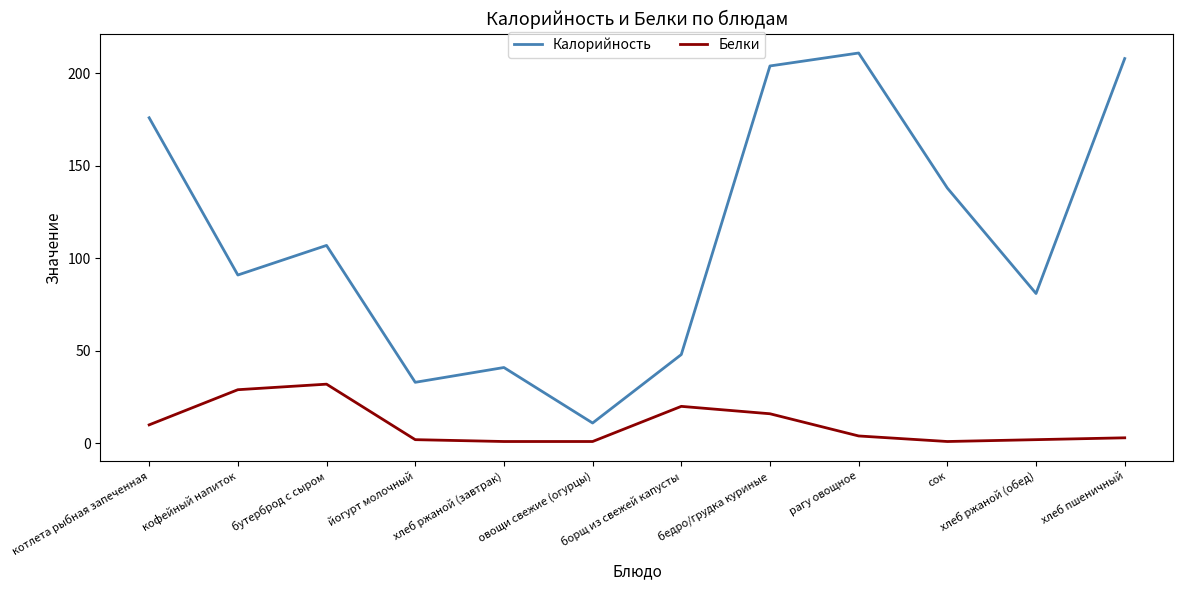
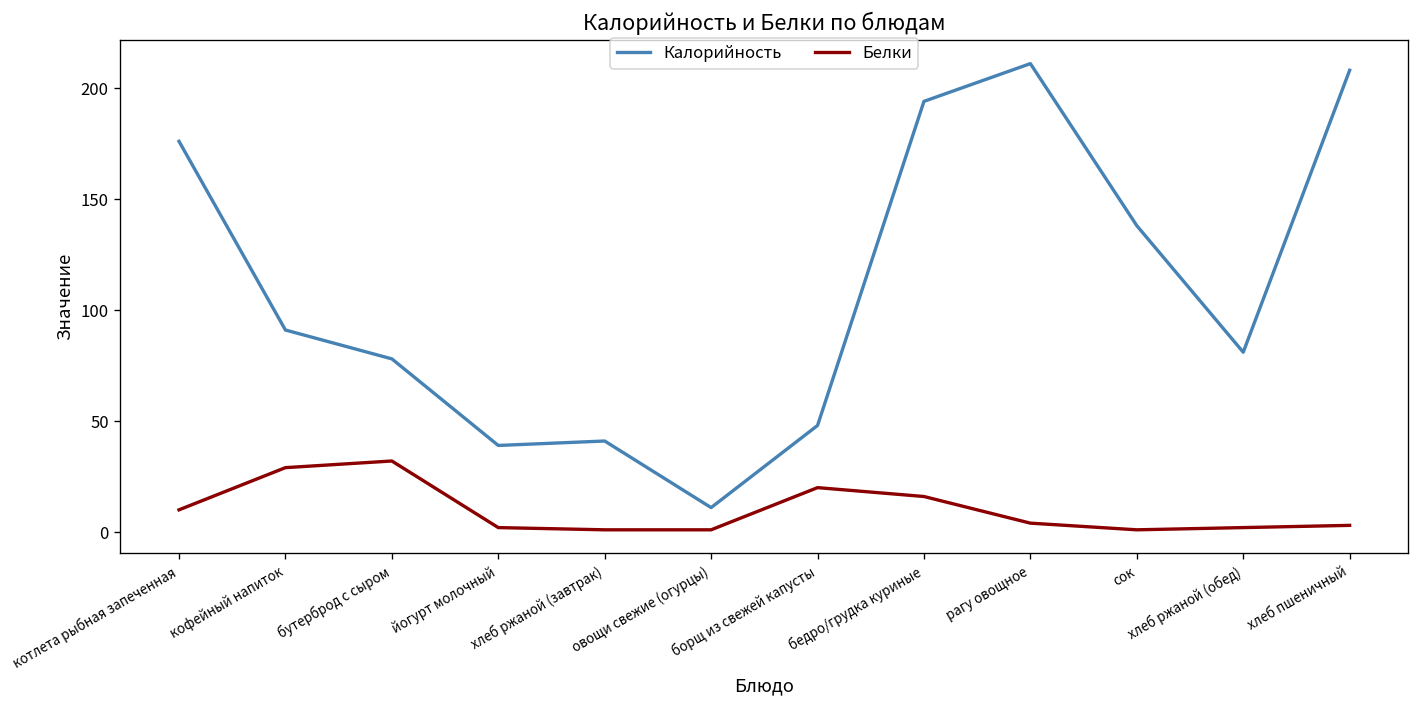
Калорийность, бутерброд с сыром: 107 -> 78
Калорийность, йогурт молочный: 33 -> 39
Калорийность, бедро/грудка куриные: 204 -> 194
